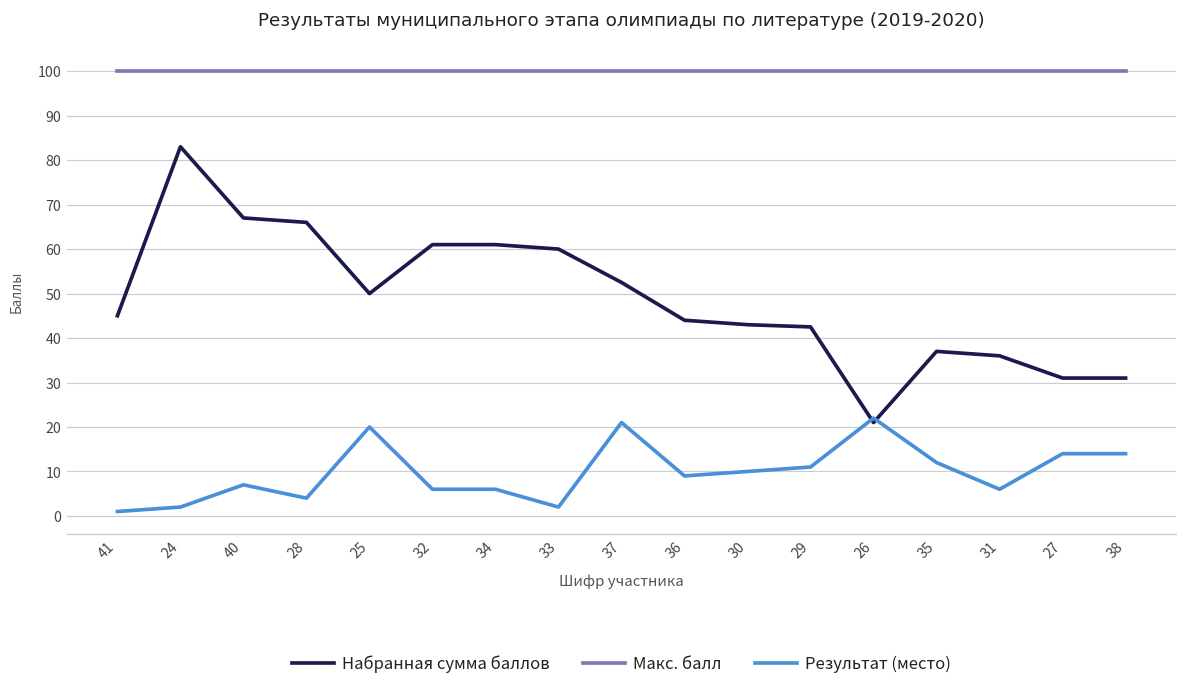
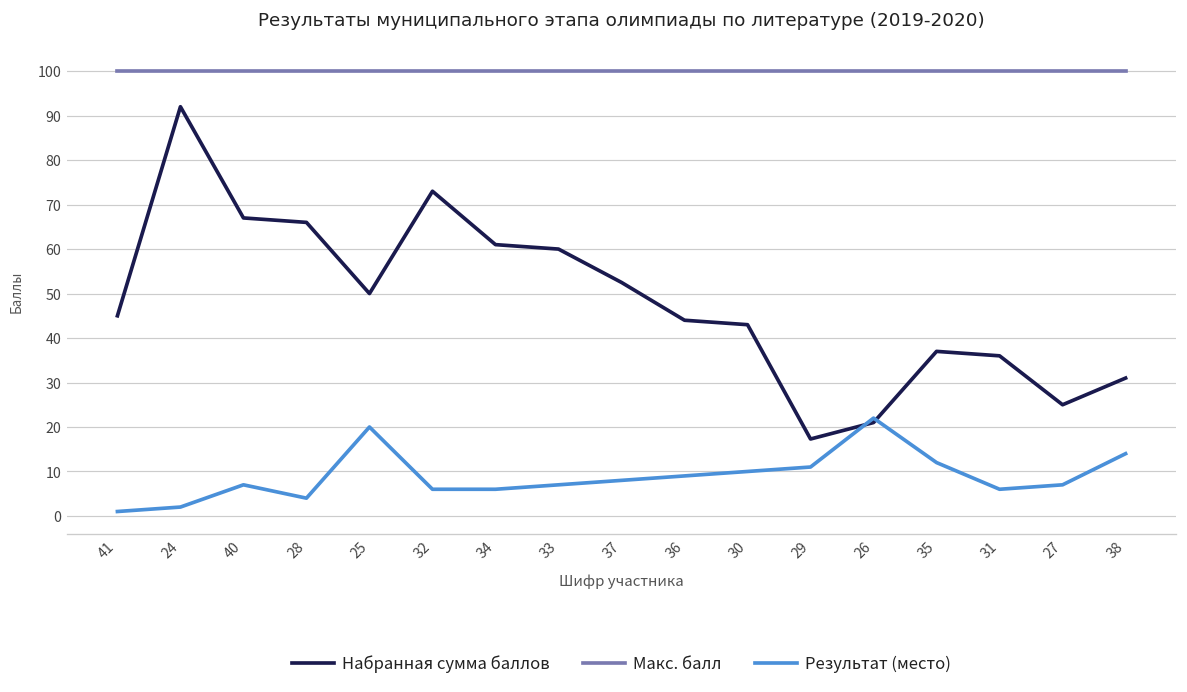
Набранная сумма баллов, 24: 83 -> 92
Набранная сумма баллов, 32: 61 -> 73
Результат (место), 33: 2 -> 7
Результат (место), 37: 21 -> 8
Набранная сумма баллов, 29: 43 -> 17
Набранная сумма баллов, 27: 31 -> 25
Результат (место), 27: 14 -> 7
